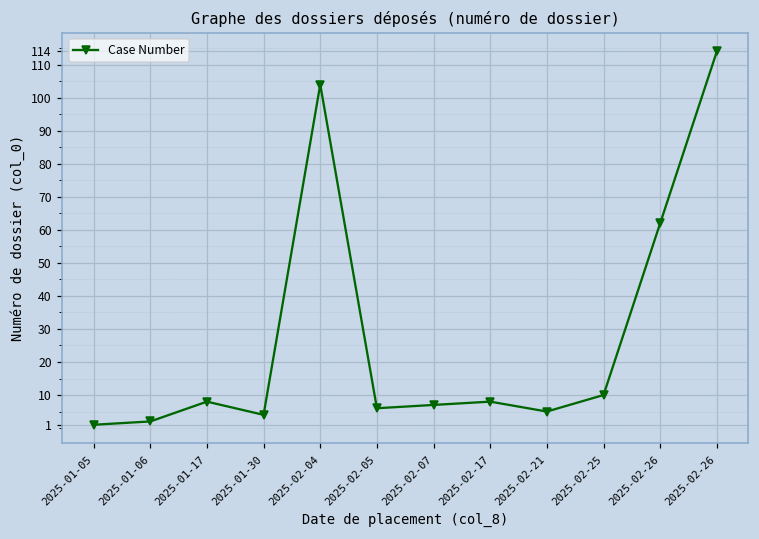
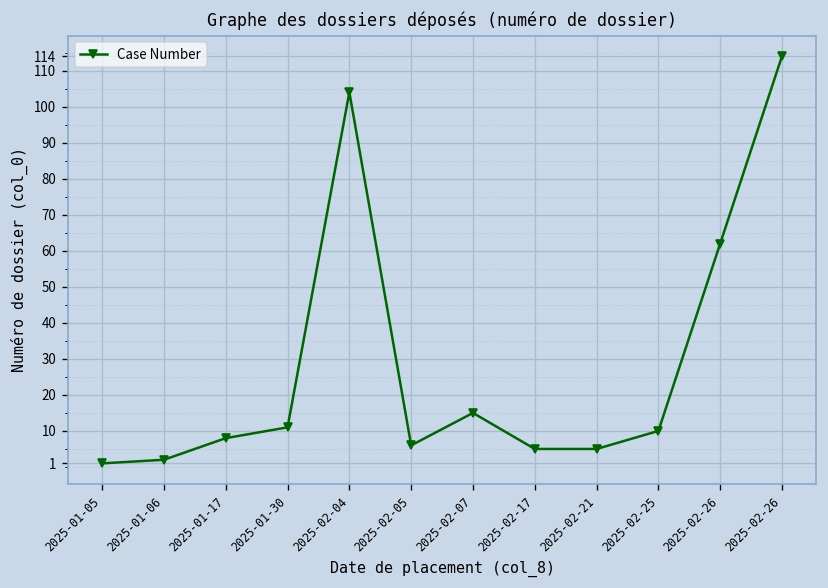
2025-01-30: 4 -> 11
2025-02-07: 7 -> 15
2025-02-17: 8 -> 5
